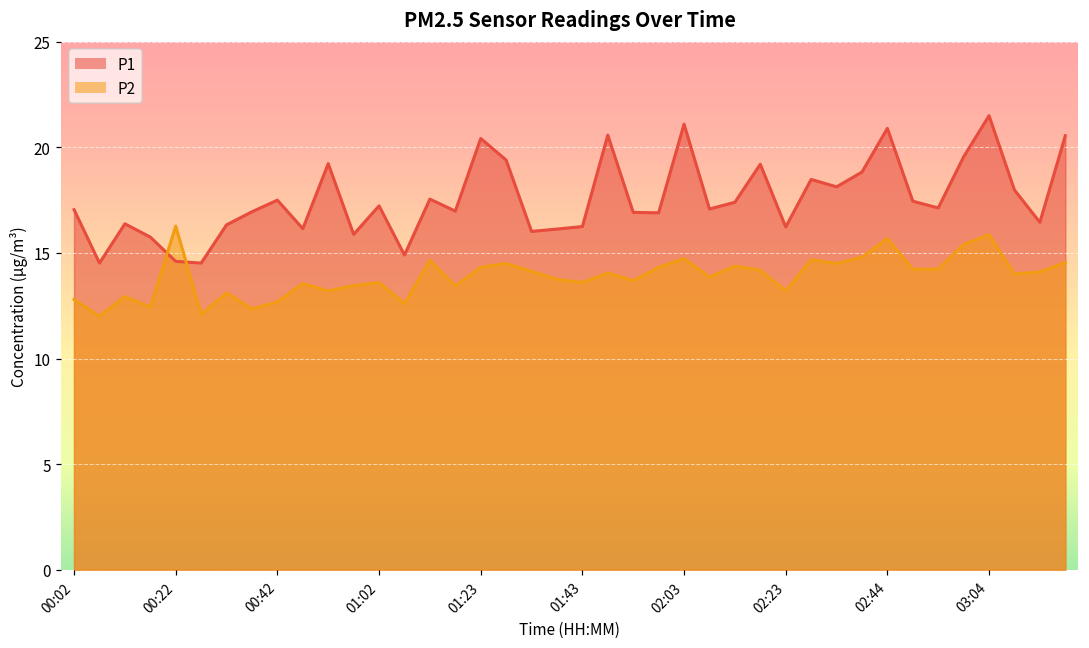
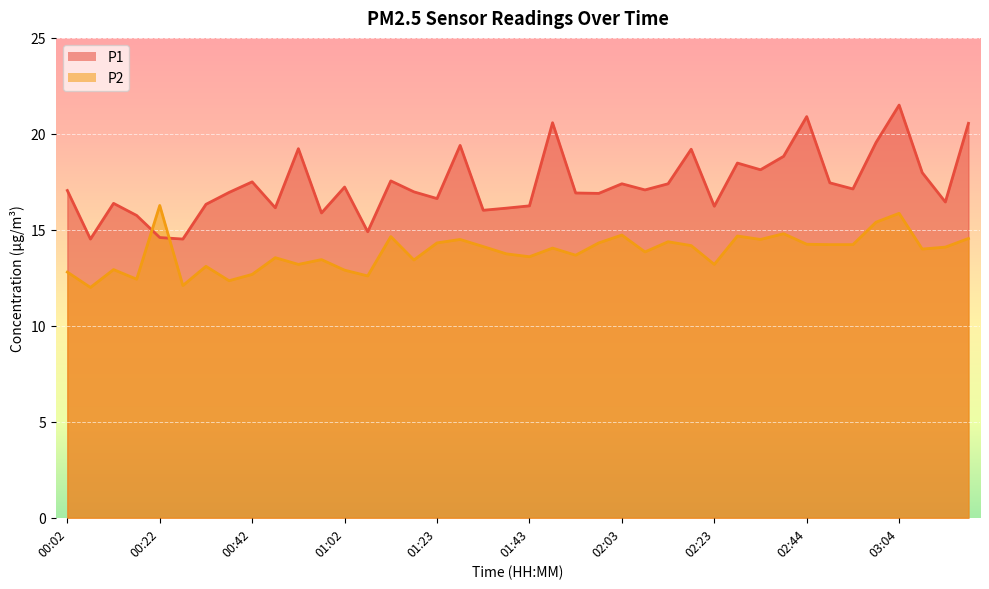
P2, 01:02: 13.6 -> 12.9
P1, 01:23: 20.4 -> 16.6
P1, 02:03: 21.1 -> 17.4
P2, 02:44: 15.7 -> 14.3
